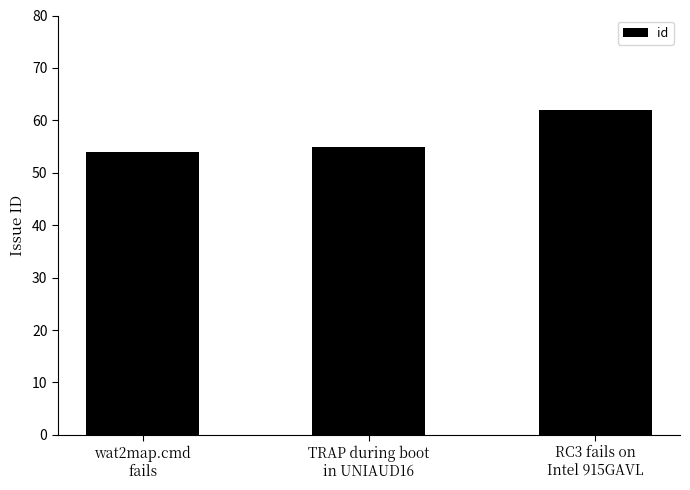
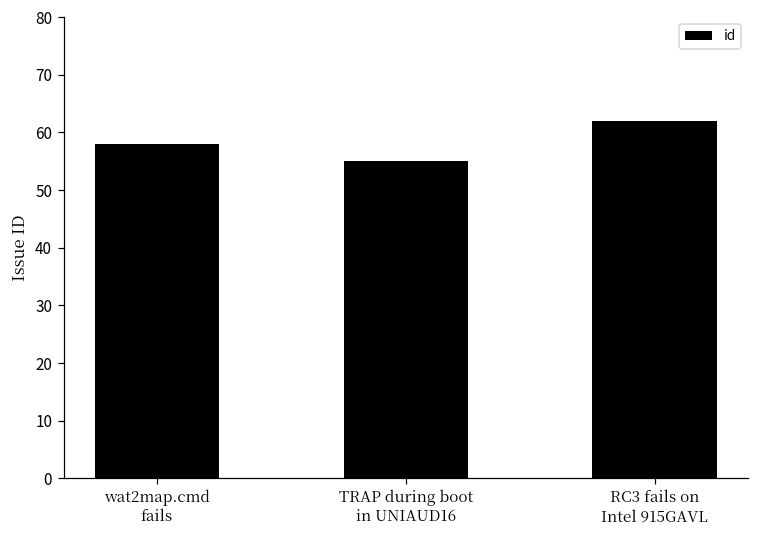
wat2map.cmd fails: 54 -> 58
